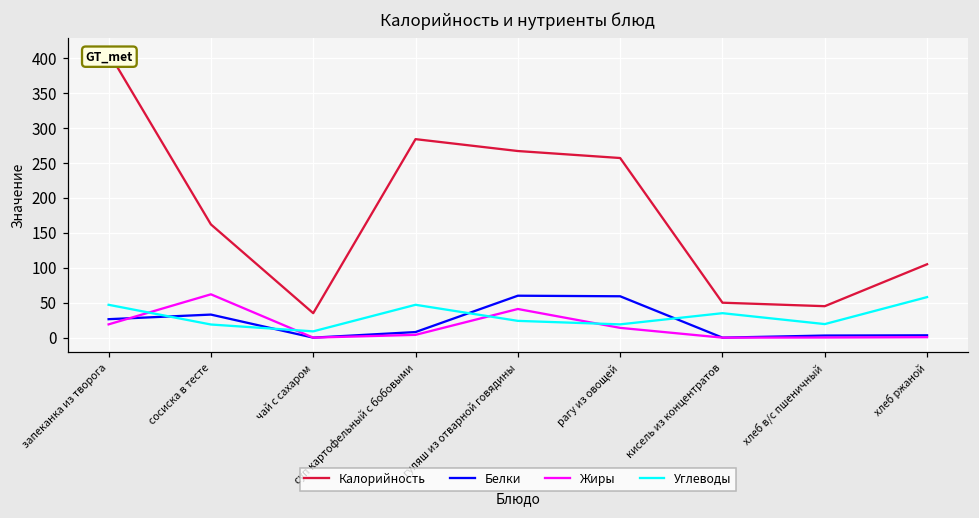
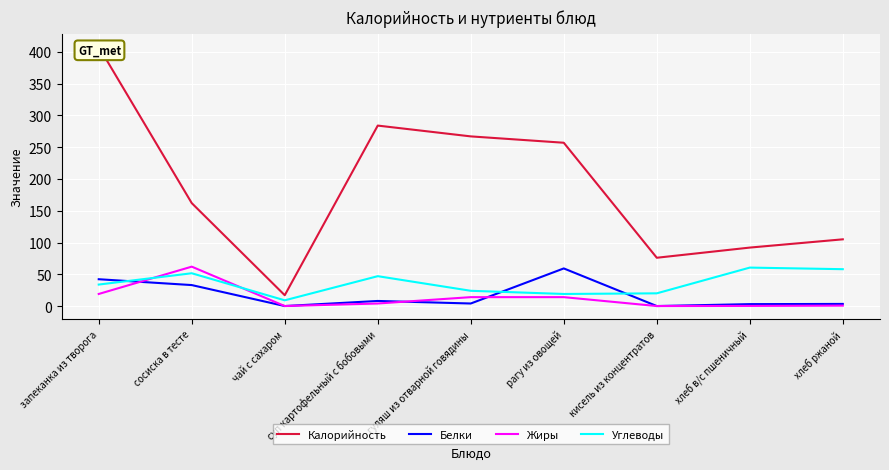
Белки, запеканка из творога: 30 -> 40
Углеводы, запеканка из творога: 50 -> 30
Углеводы, сосиска в тесте: 20 -> 50
Калорийность, чай с сахаром: 40 -> 20
Белки, гуляш из отварной говядины: 60 -> 0
Жиры, гуляш из отварной говядины: 40 -> 10
Калорийность, кисель из концентратов: 50 -> 80
Углеводы, кисель из концентратов: 40 -> 20
Калорийность, хлеб в/с пшеничный: 50 -> 90
Углеводы, хлеб в/с пшеничный: 20 -> 60
